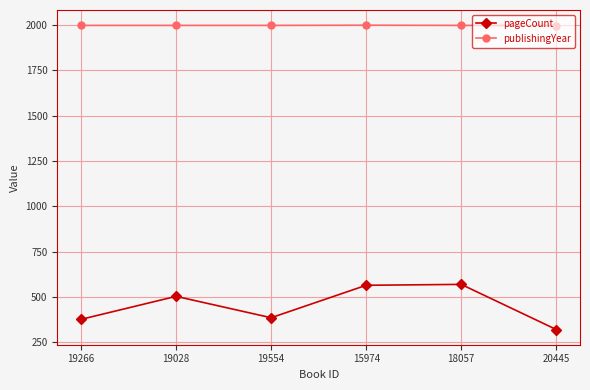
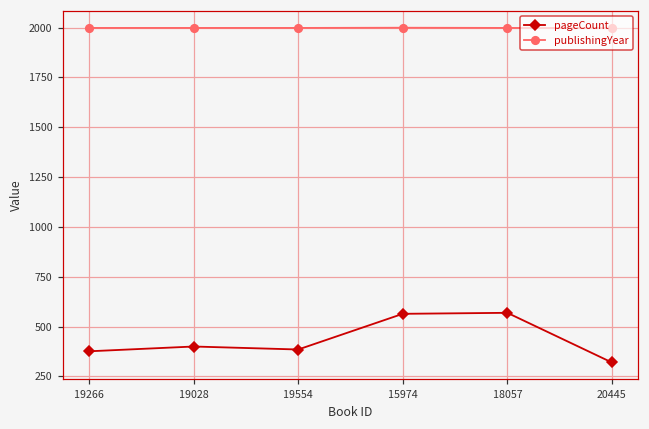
pageCount, 19028: 500 -> 400
